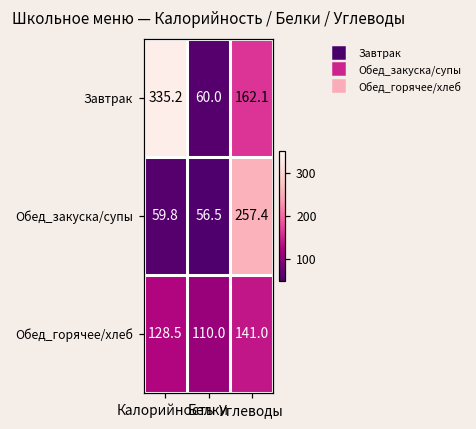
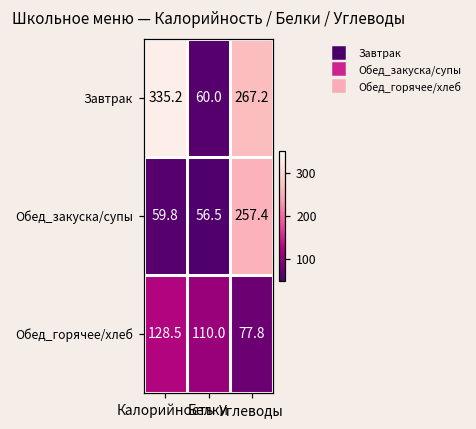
Завтрак, Углеводы: 162.1 -> 267.2
Обед_горячее/хлеб, Углеводы: 141.0 -> 77.8
